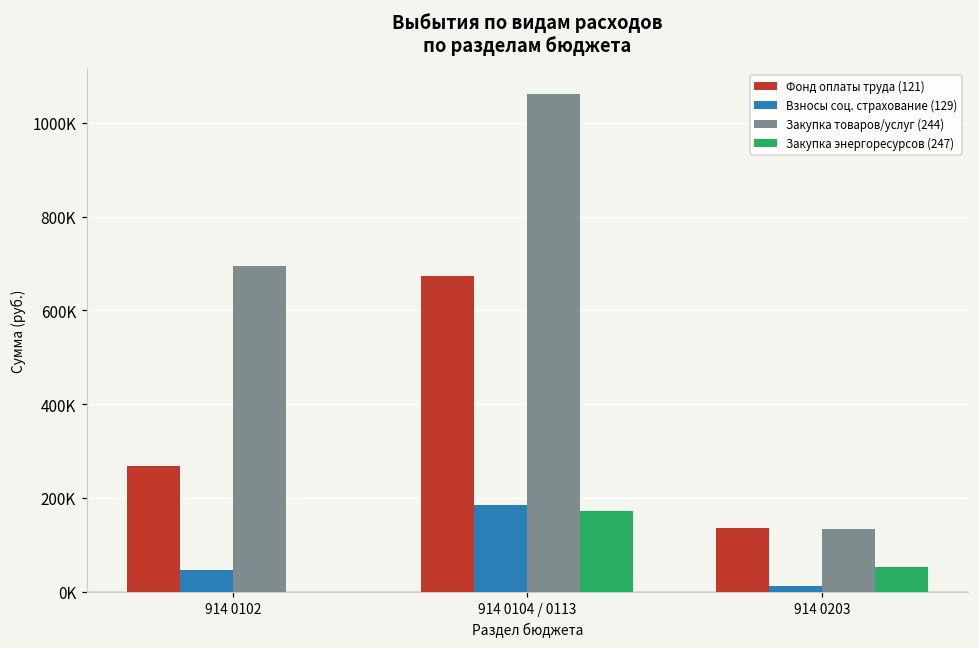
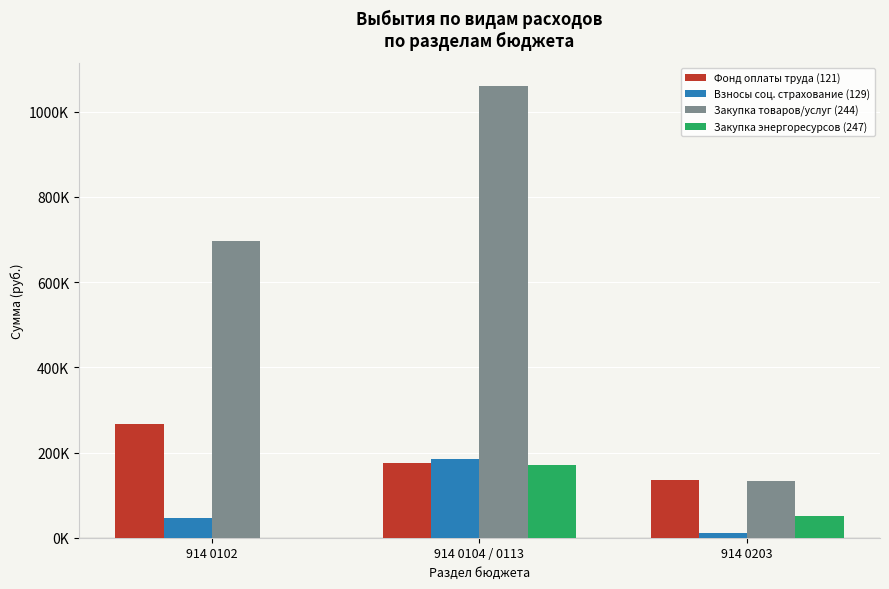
Фонд оплаты труда (121), 914 0104 / 0113: 670000 -> 170000
